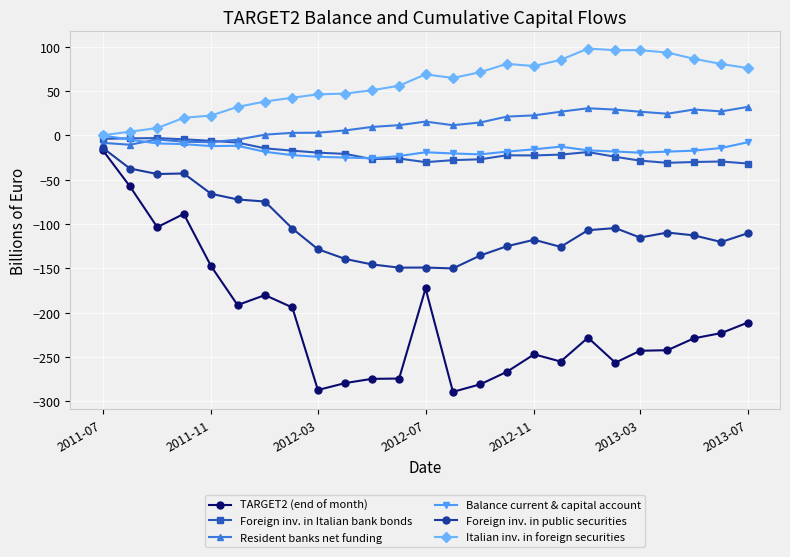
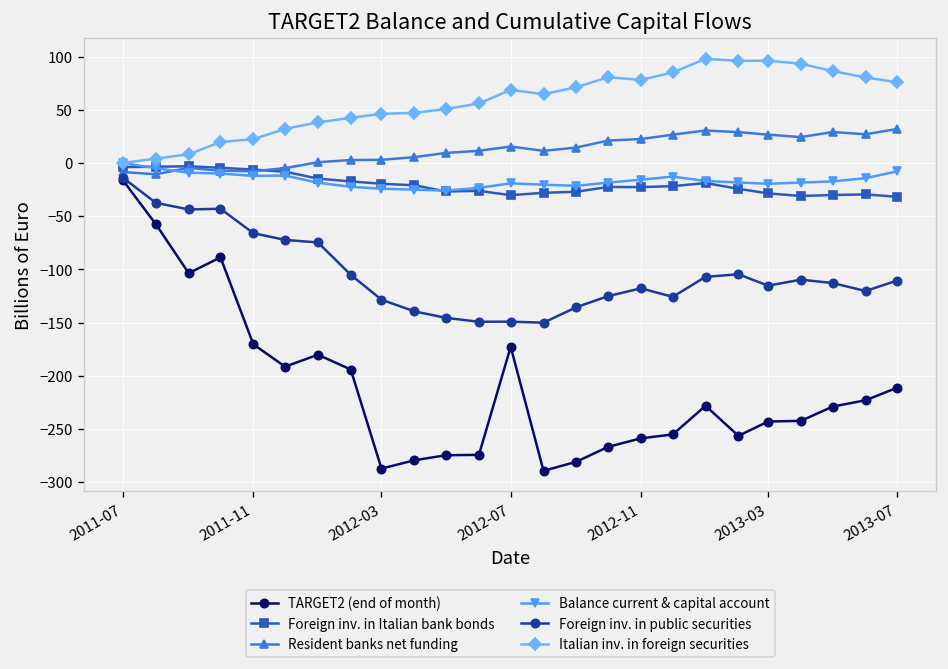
TARGET2 (end of month), 2011-11: -150 -> -170
TARGET2 (end of month), 2012-11: -250 -> -260
